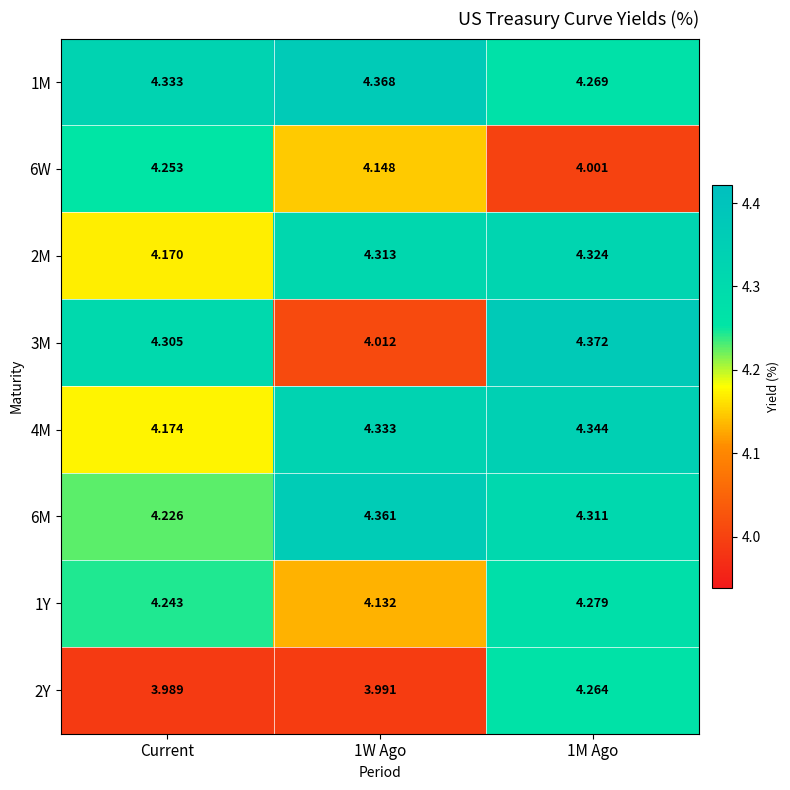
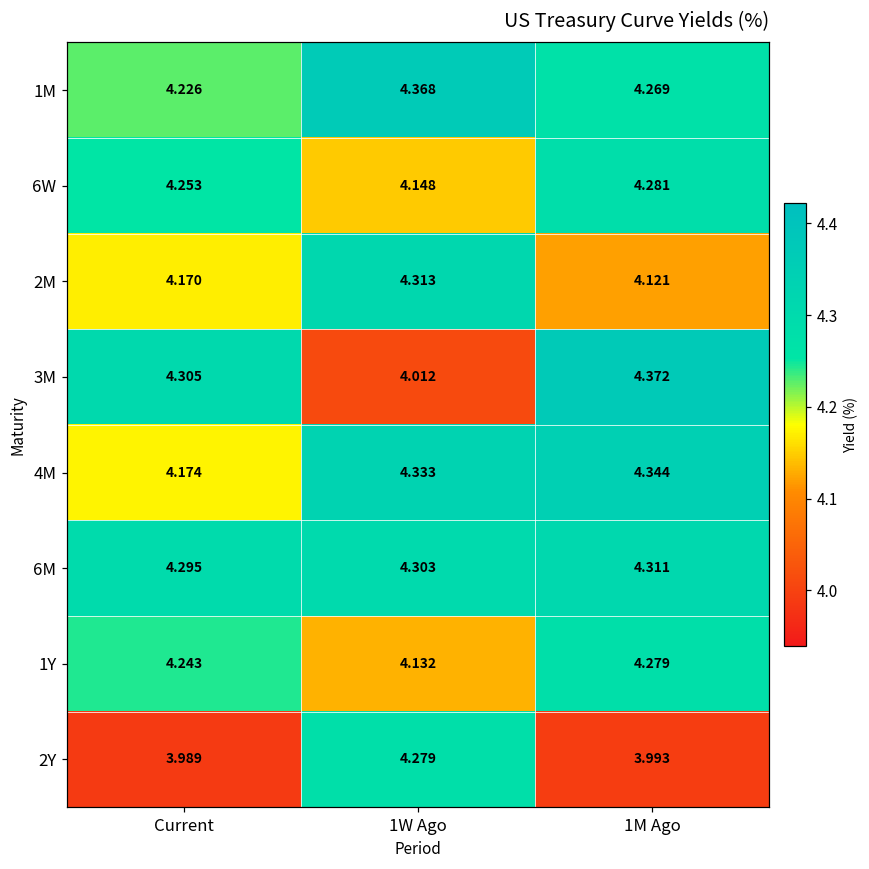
1M, Current: 4.333 -> 4.226
6W, 1M Ago: 4.001 -> 4.281
2M, 1M Ago: 4.324 -> 4.121
6M, Current: 4.226 -> 4.295
6M, 1W Ago: 4.361 -> 4.303
2Y, 1W Ago: 3.991 -> 4.279
2Y, 1M Ago: 4.264 -> 3.993
